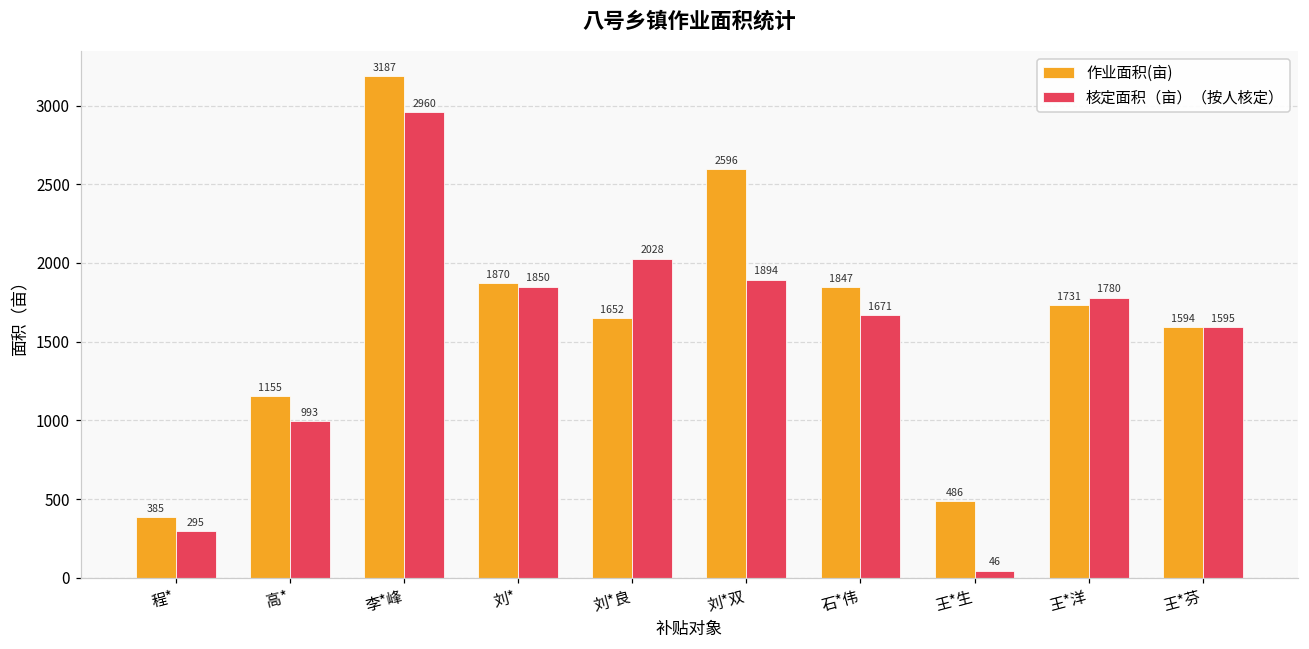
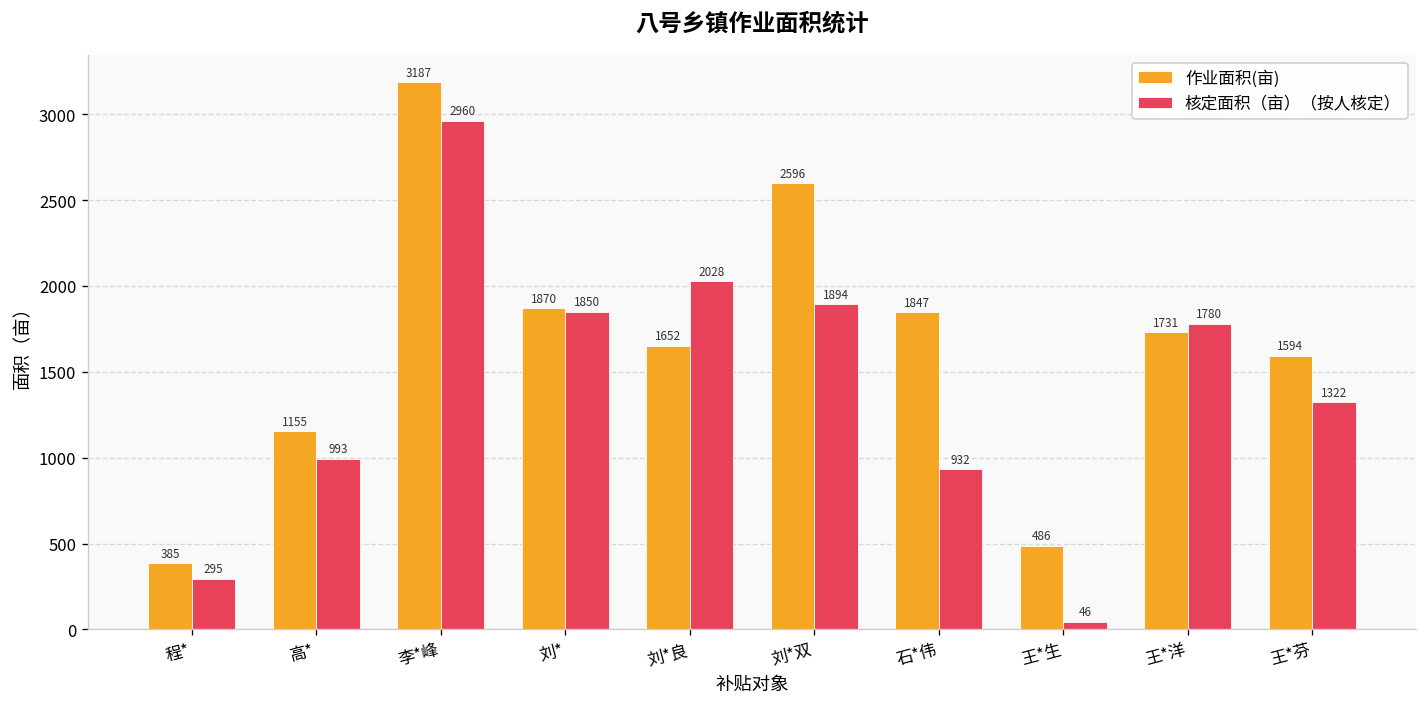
核定面积（亩）（按人核定）, 石*伟: 1671 -> 932
核定面积（亩）（按人核定）, 王*芬: 1595 -> 1322
